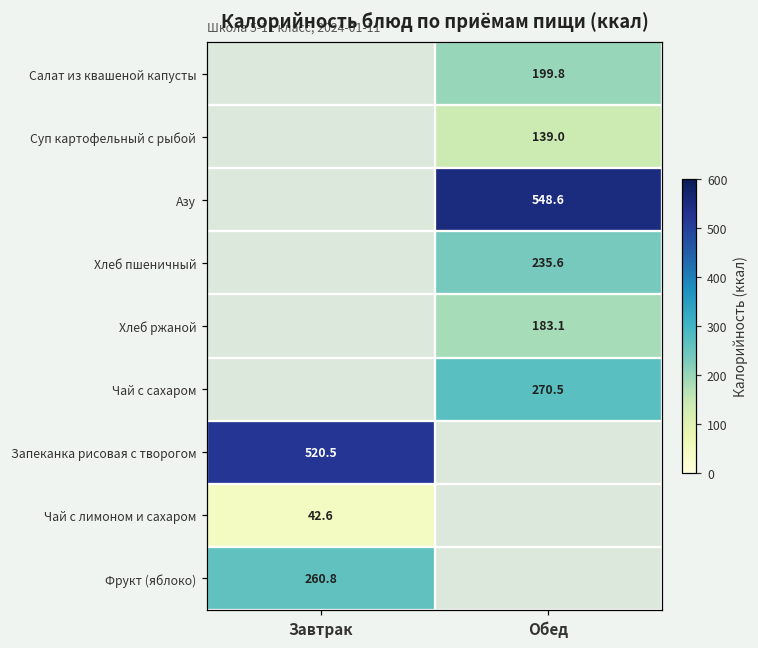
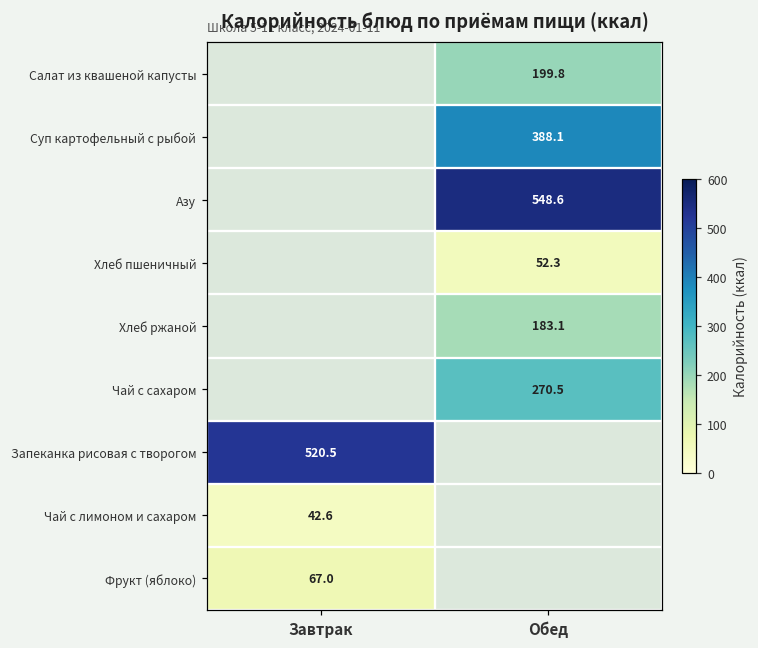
Суп картофельный с рыбой, Обед: 139.0 -> 388.1
Хлеб пшеничный, Обед: 235.6 -> 52.3
Фрукт (яблоко), Завтрак: 260.8 -> 67.0
